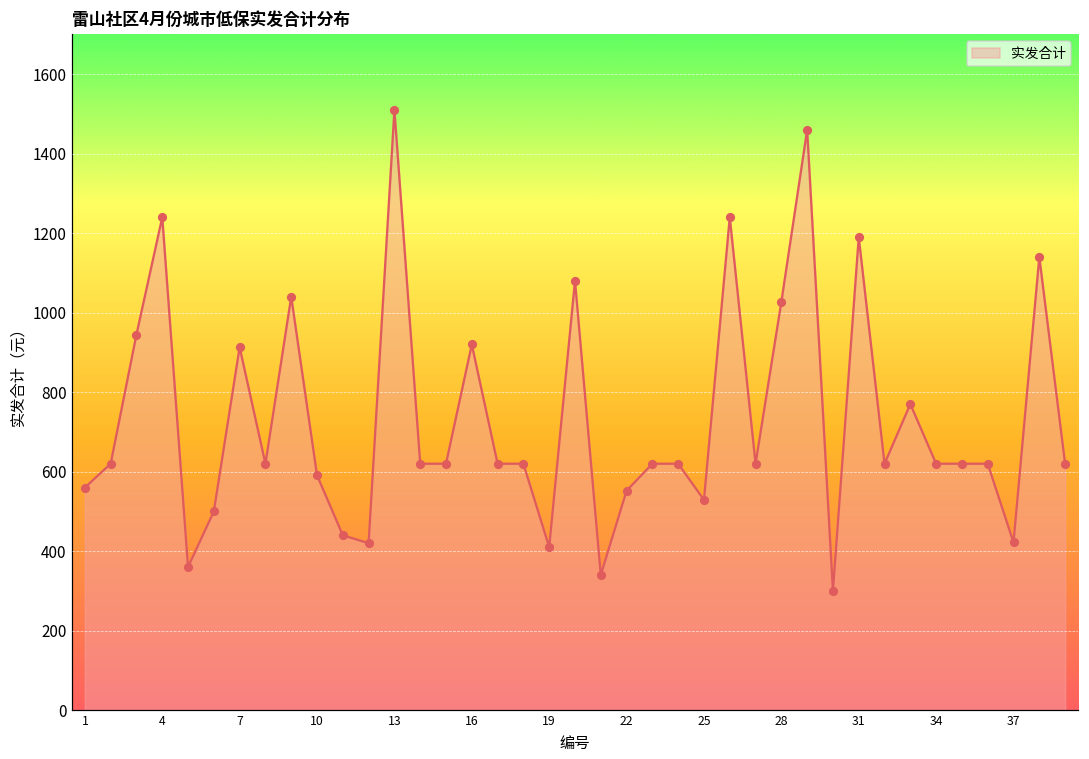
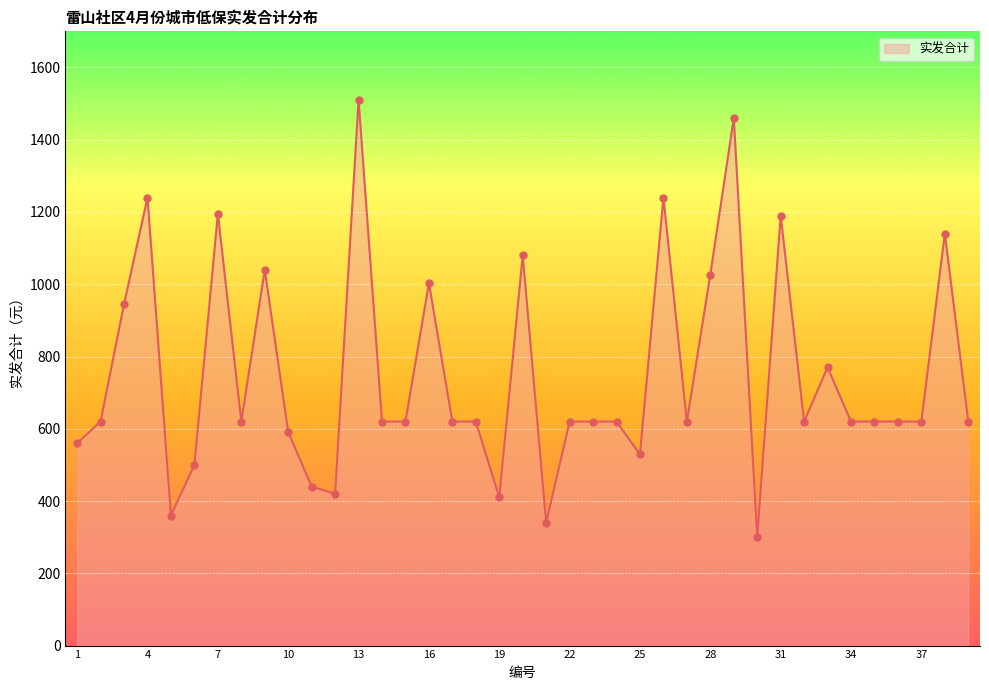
7: 910 -> 1200
16: 920 -> 1000
22: 550 -> 620
37: 420 -> 620
